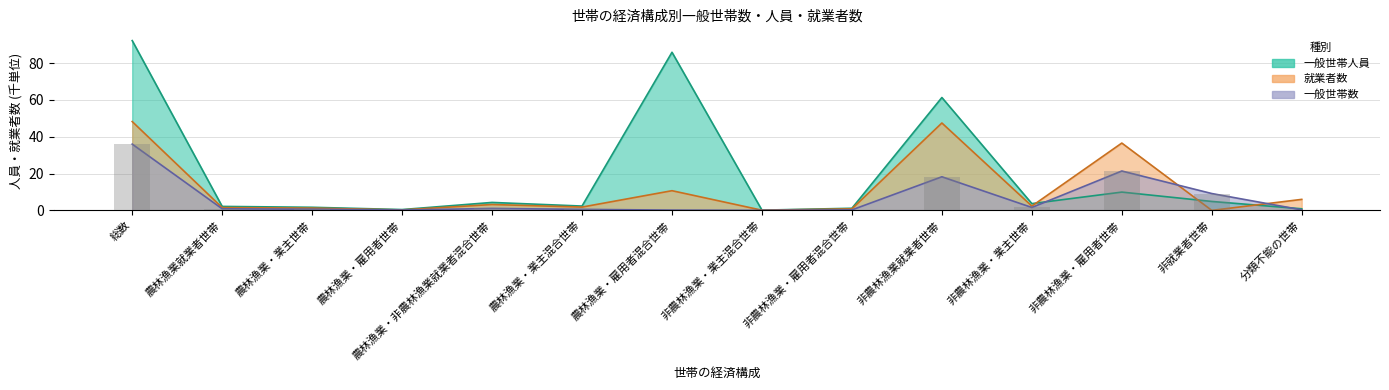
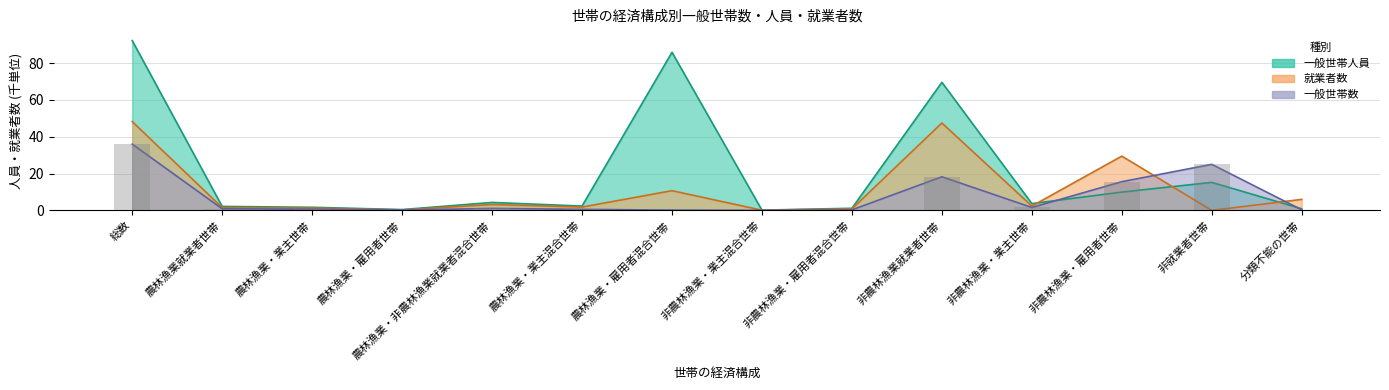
一般世帯人員, 非農林漁業就業者世帯: 61 -> 70
就業者数, 非農林漁業・雇用者世帯: 37 -> 29
一般世帯数, 非農林漁業・雇用者世帯: 21 -> 16
一般世帯人員, 非就業者世帯: 5 -> 15
一般世帯数, 非就業者世帯: 9 -> 25
